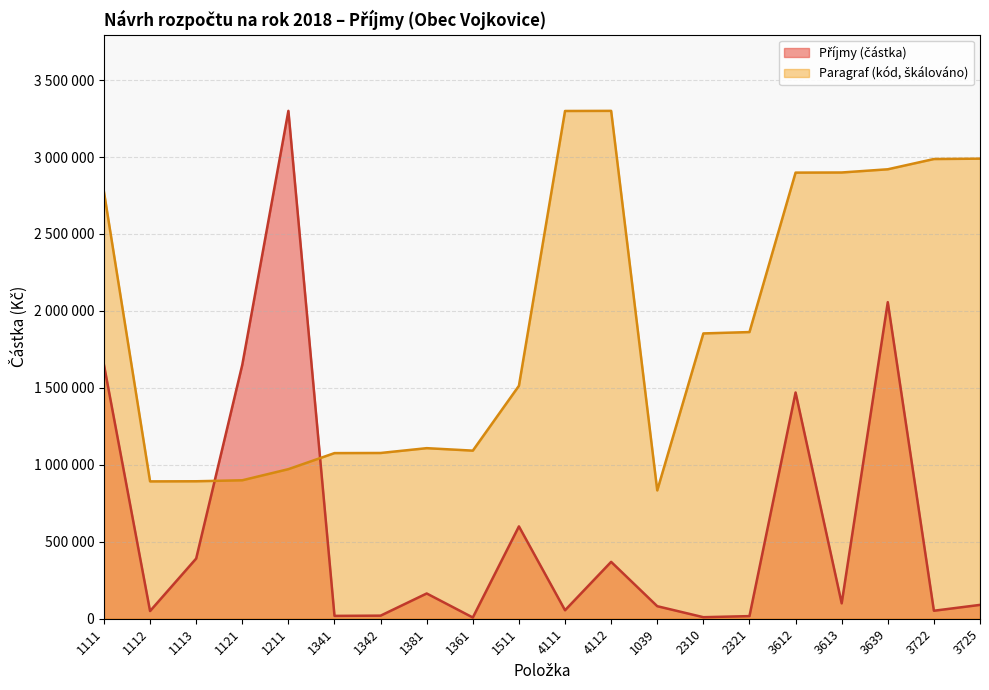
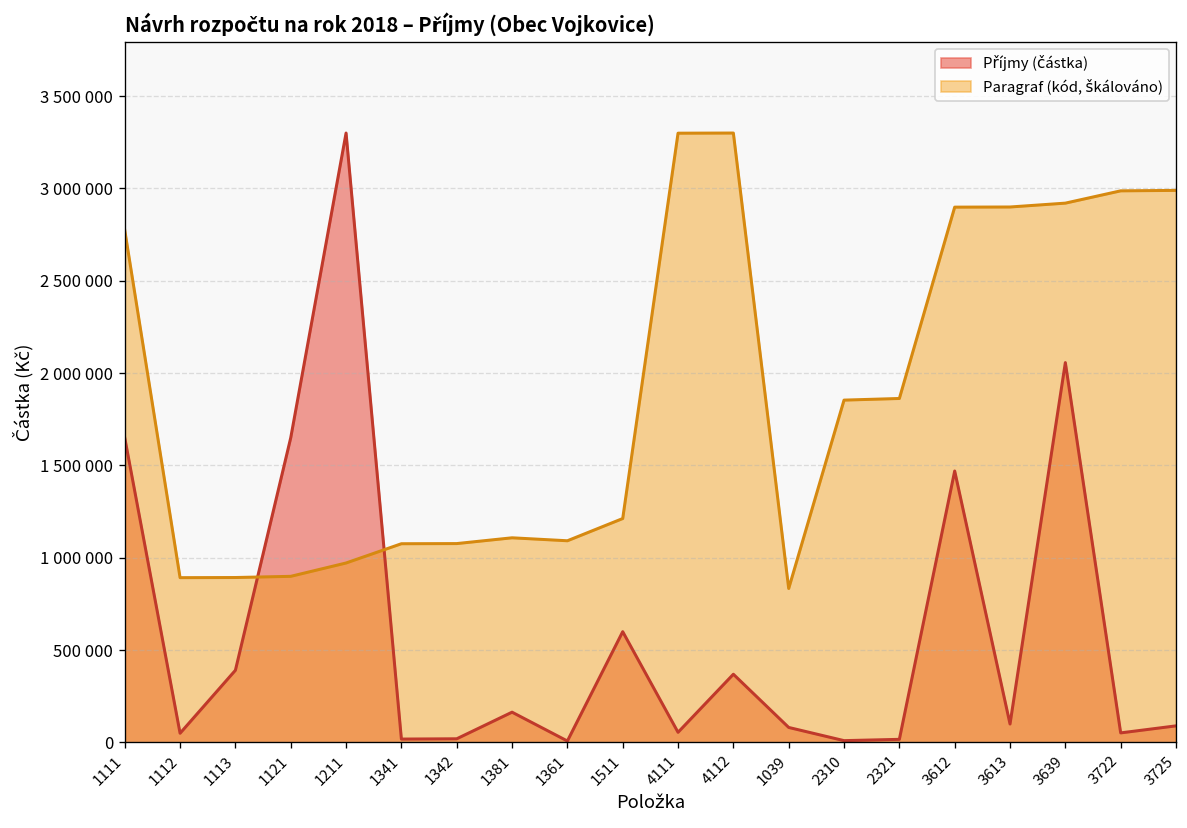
Paragraf (kód, škálováno), 1511: 1510000 -> 1210000
